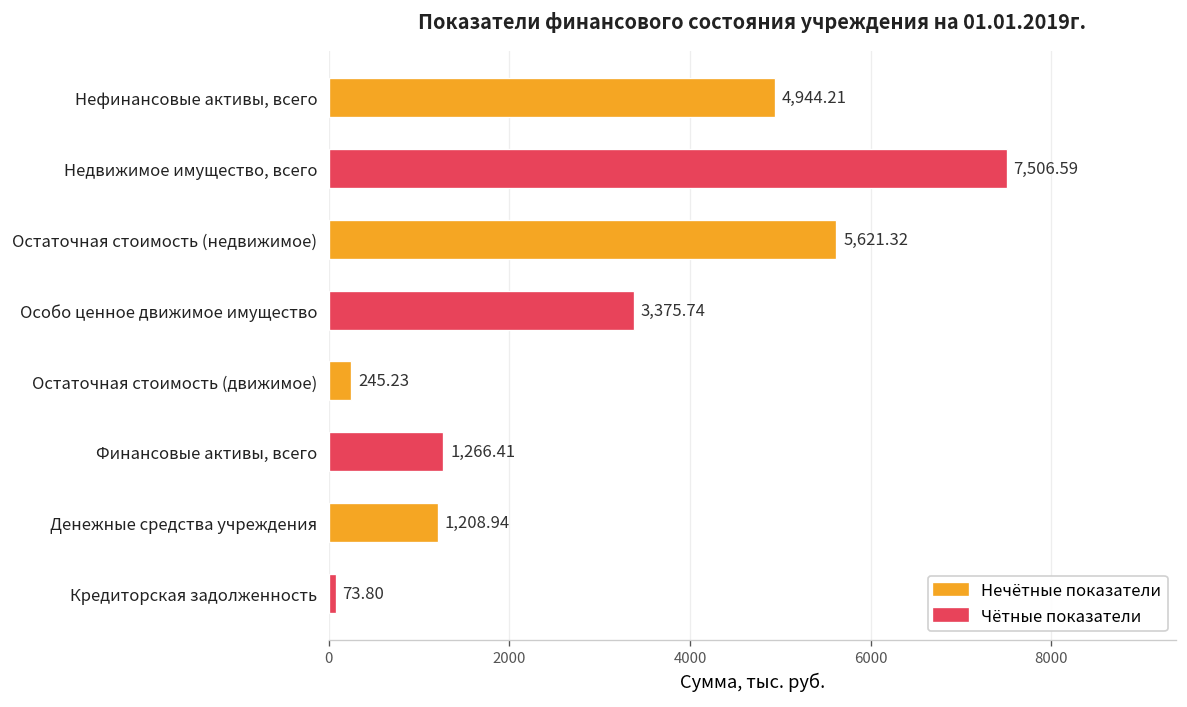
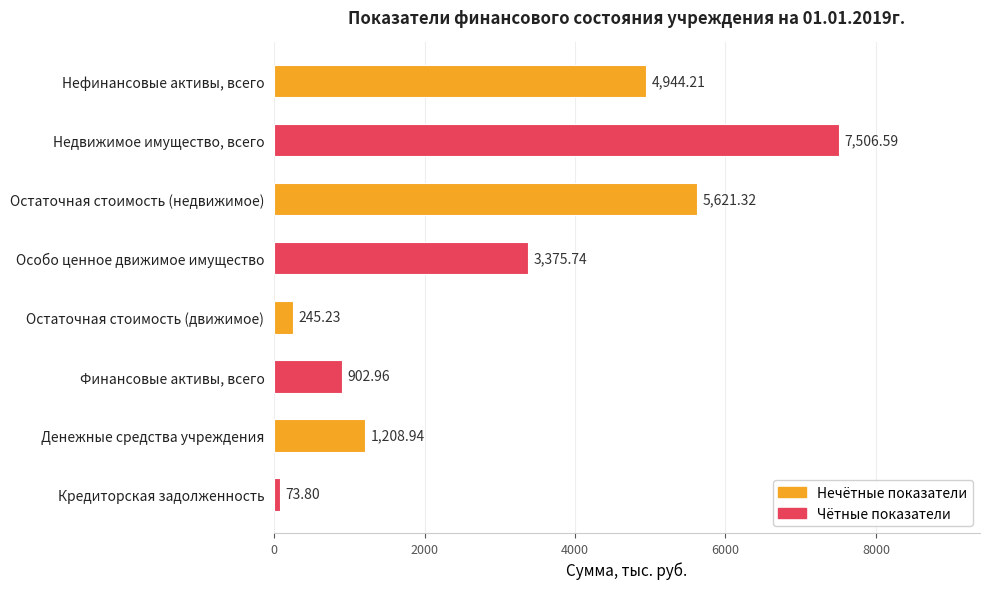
Финансовые активы, всего: 1,266.41 -> 902.96
